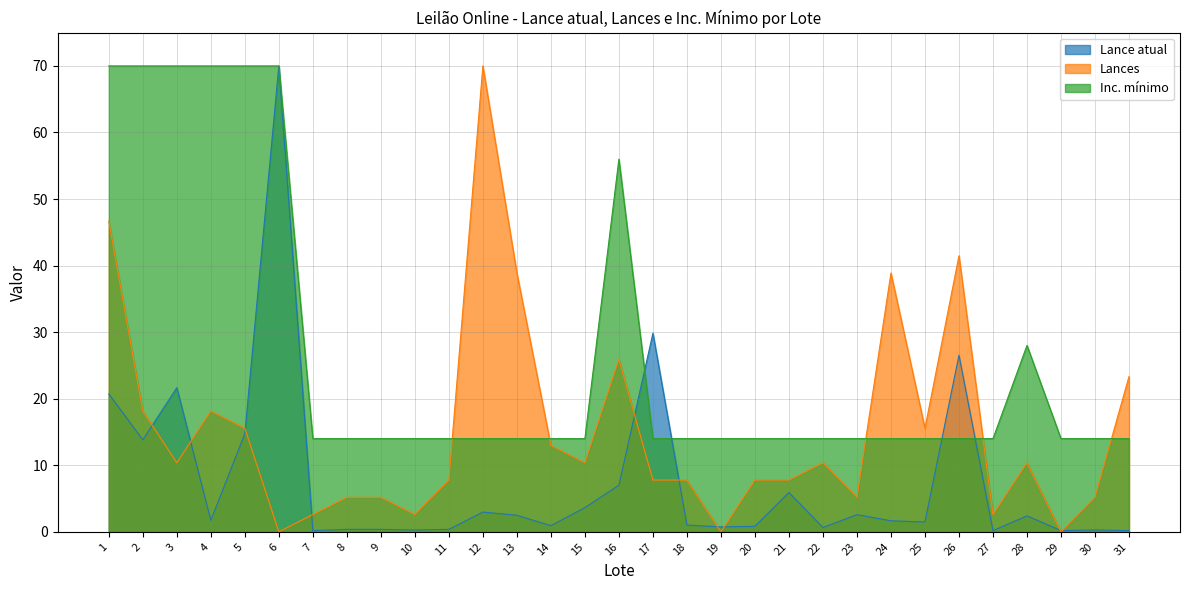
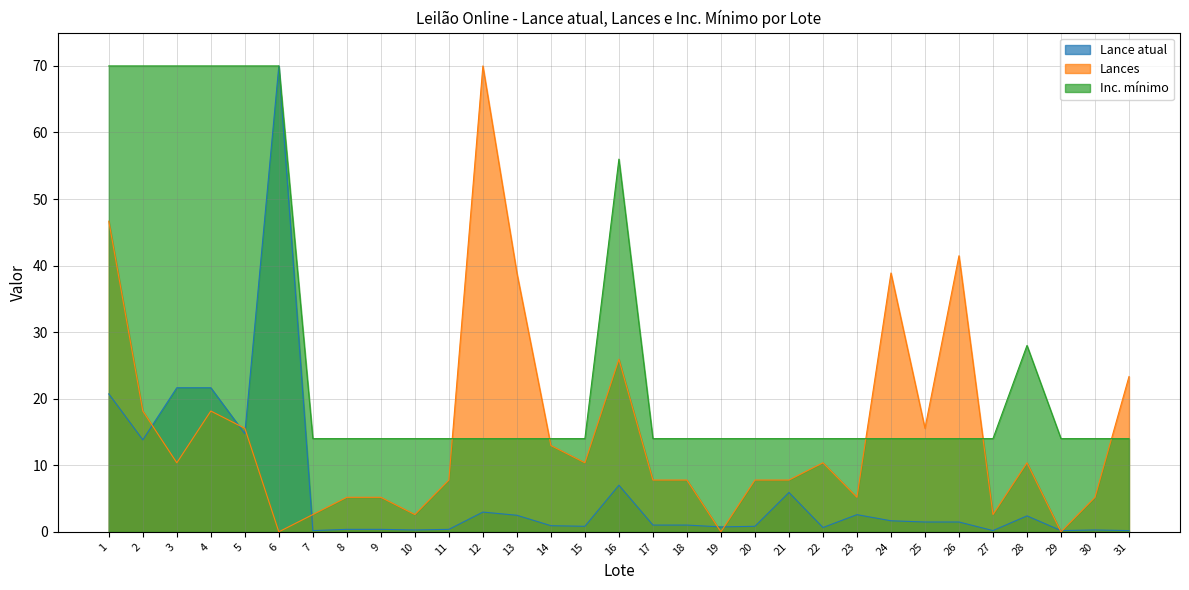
Lance atual, 4: 2 -> 22
Lance atual, 15: 4 -> 1
Lance atual, 17: 30 -> 1
Lance atual, 26: 27 -> 1
